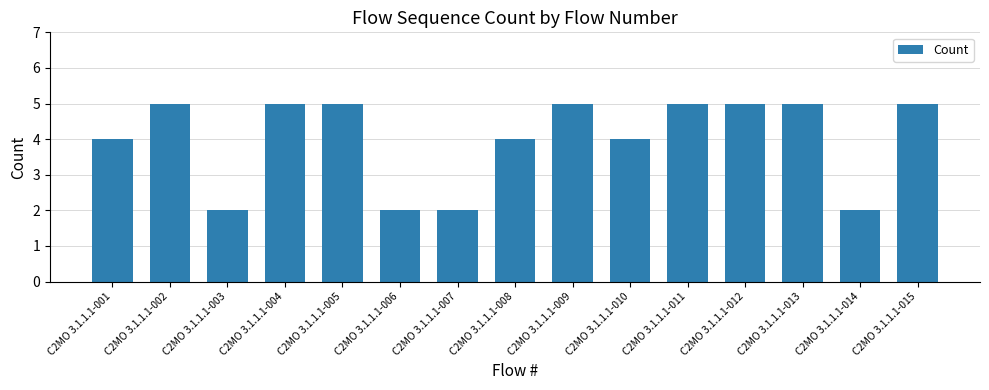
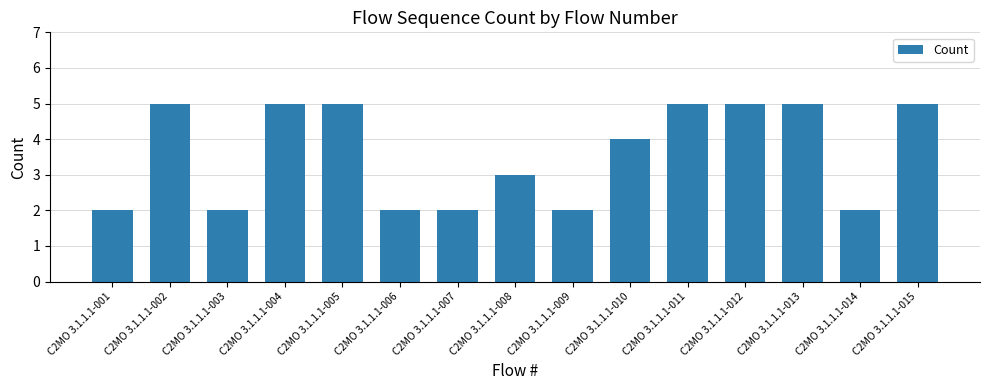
C2MO 3.1.1.1-001: 4 -> 2
C2MO 3.1.1.1-008: 4 -> 3
C2MO 3.1.1.1-009: 5 -> 2
